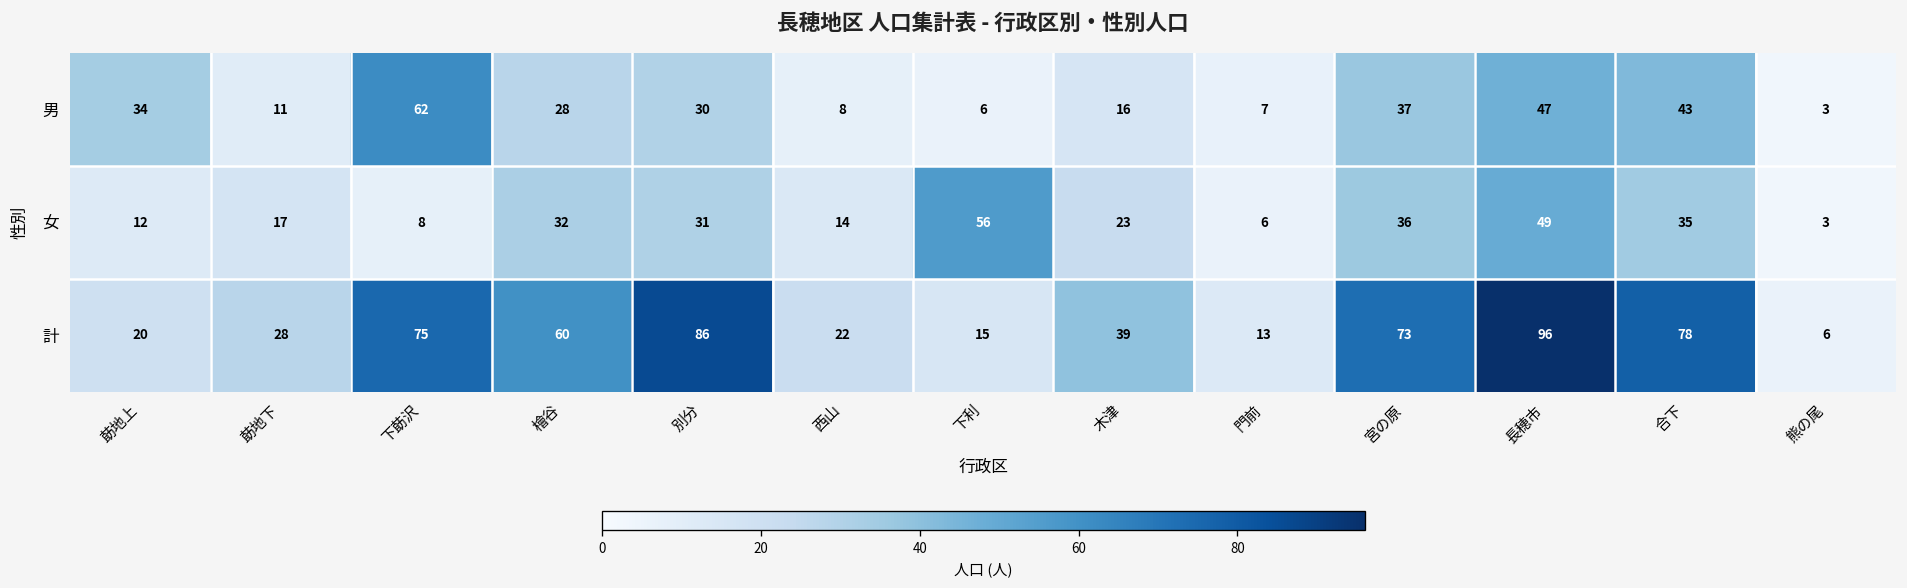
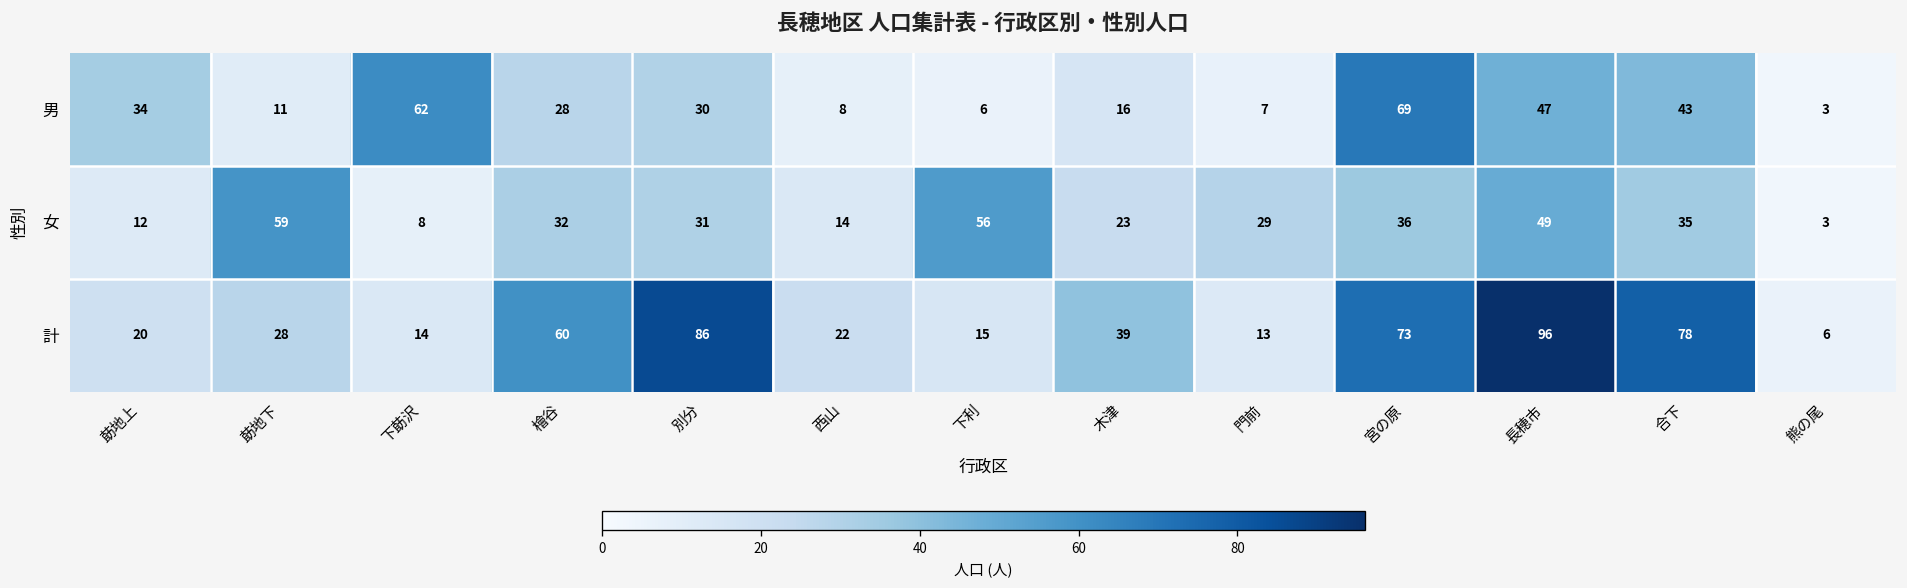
男, 宮の原: 37 -> 69
女, 莇地下: 17 -> 59
女, 門前: 6 -> 29
計, 下莇沢: 75 -> 14
